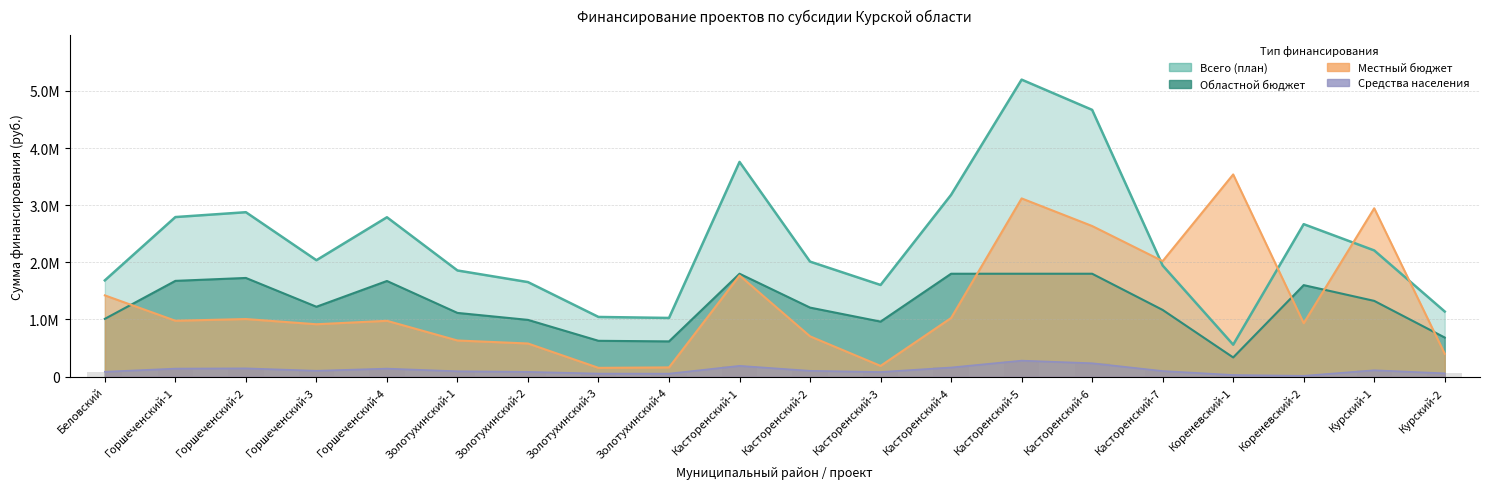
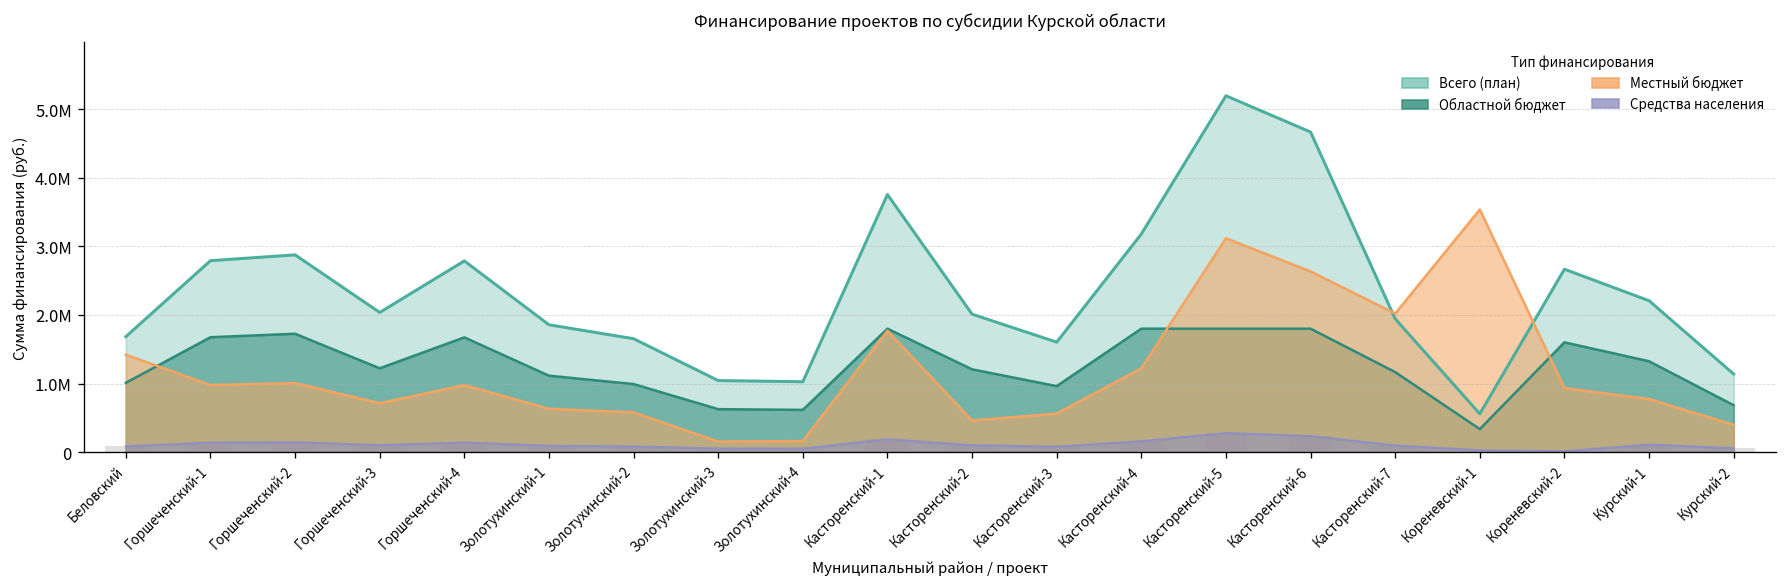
Местный бюджет, Горшеченский-3: 900000 -> 700000
Местный бюджет, Касторенский-2: 700000 -> 500000
Местный бюджет, Касторенский-3: 200000 -> 600000
Местный бюджет, Касторенский-4: 1000000 -> 1200000
Местный бюджет, Курский-1: 2900000 -> 800000
